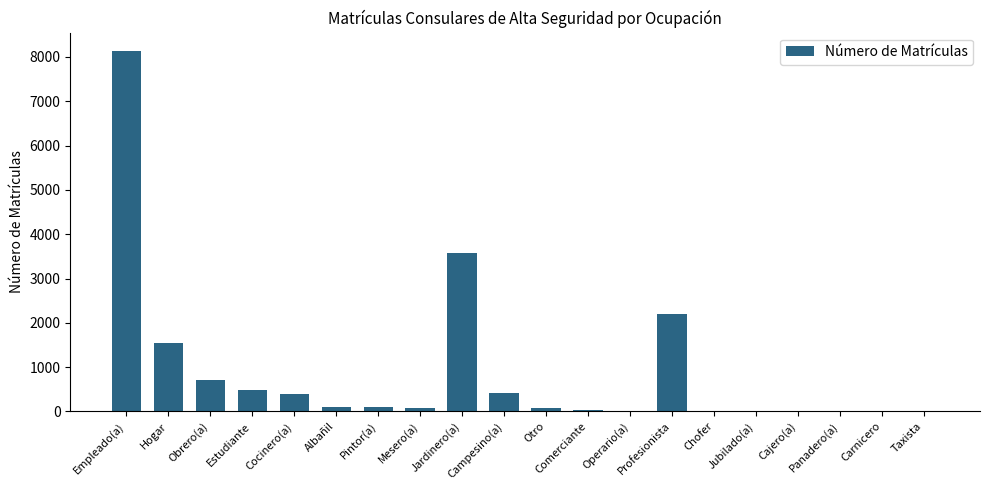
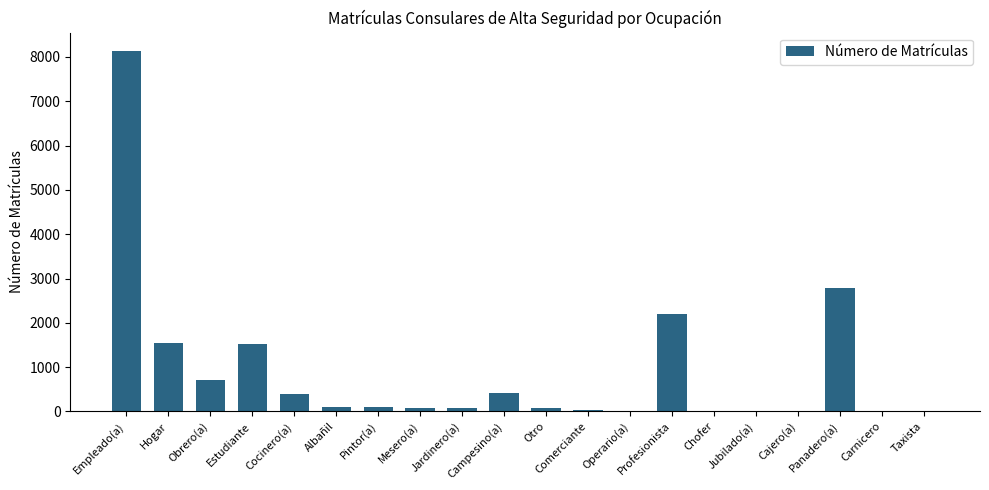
Estudiante: 500 -> 1500
Jardinero(a): 3600 -> 100
Panadero(a): 0 -> 2800
